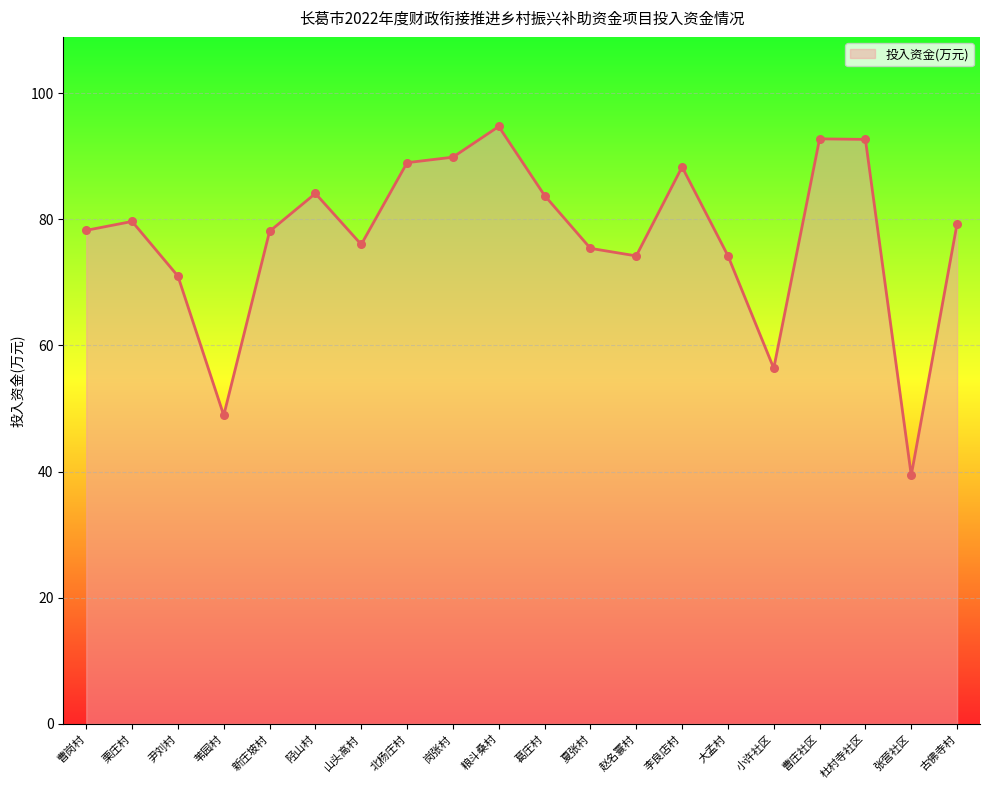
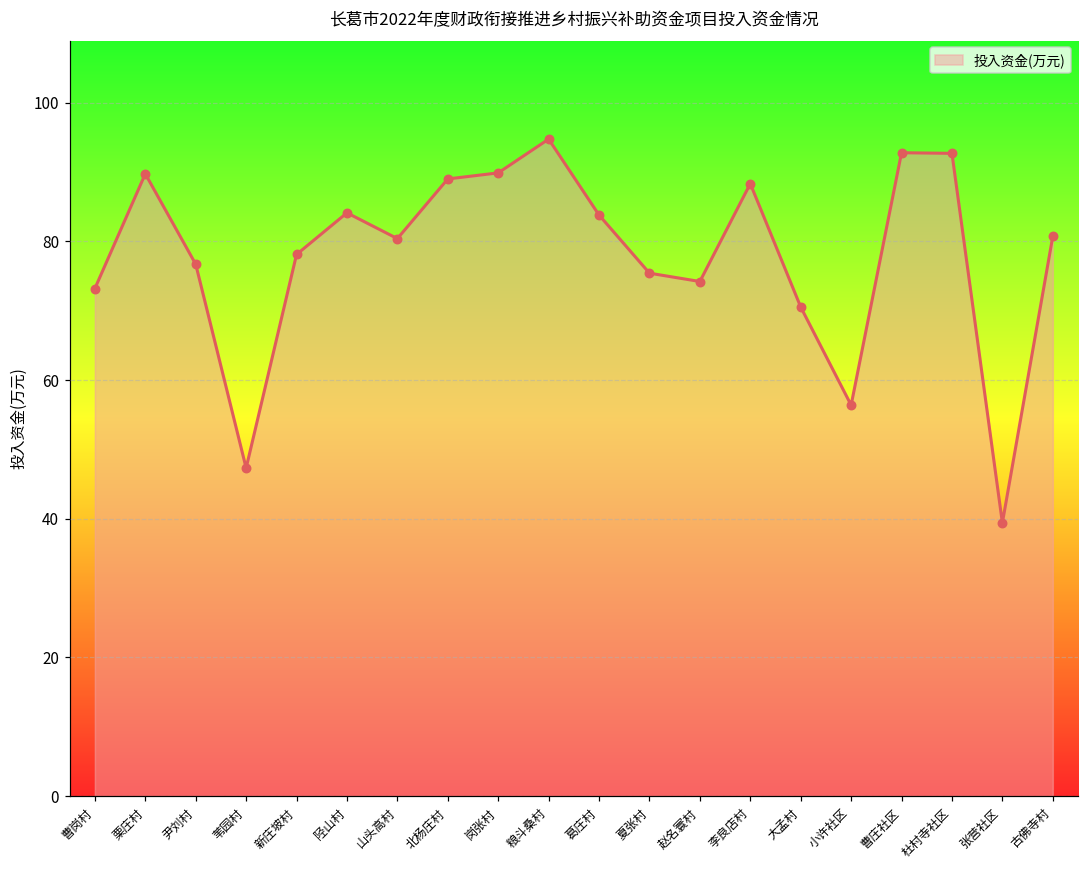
曹岗村: 78 -> 73
栗庄村: 80 -> 90
尹刘村: 71 -> 77
苇园村: 49 -> 47
山头高村: 76 -> 80
大孟村: 74 -> 71
古佛寺村: 79 -> 81
